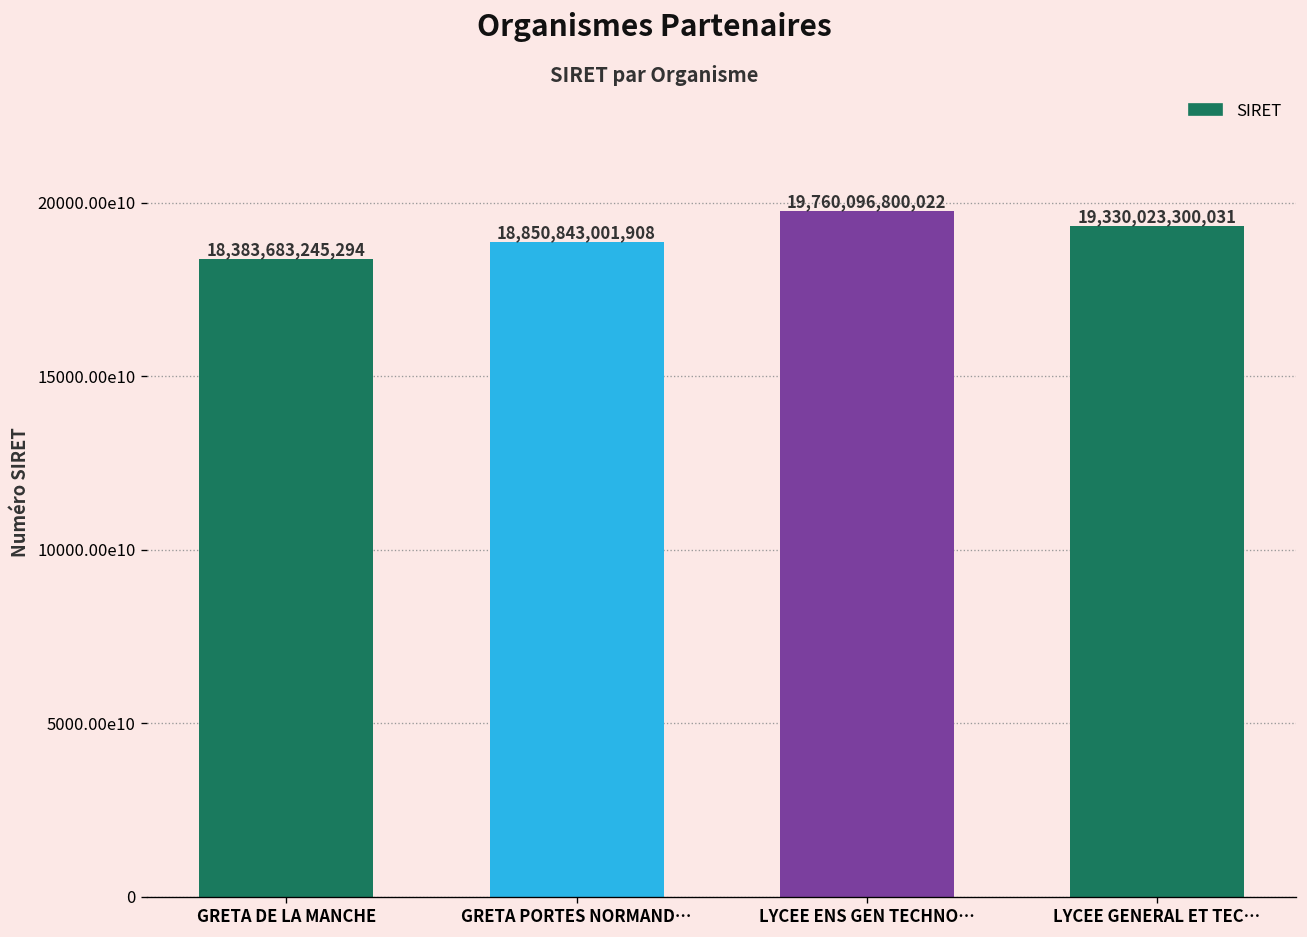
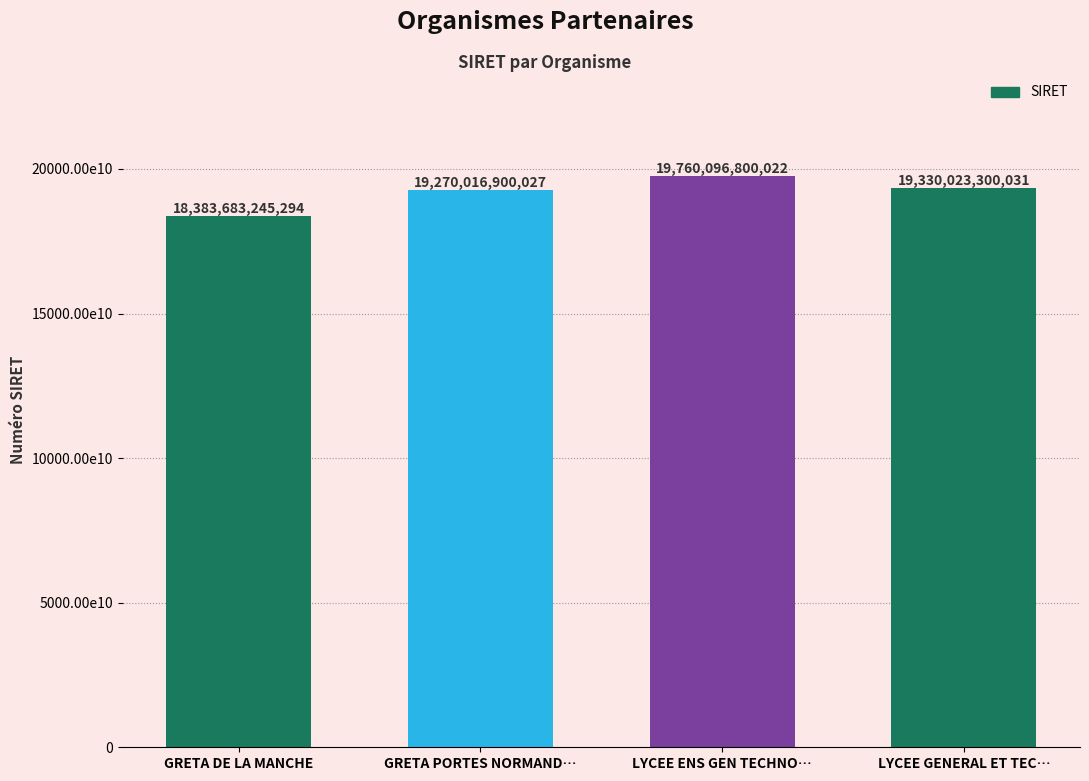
GRETA PORTES NORMAND…: 18,850,843,001,908 -> 19,270,016,900,027
